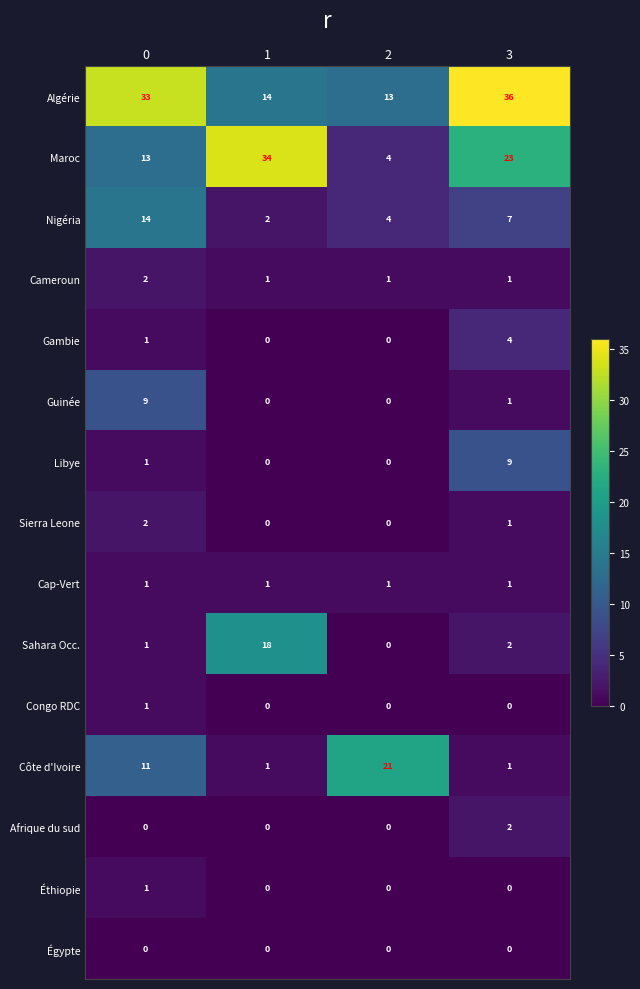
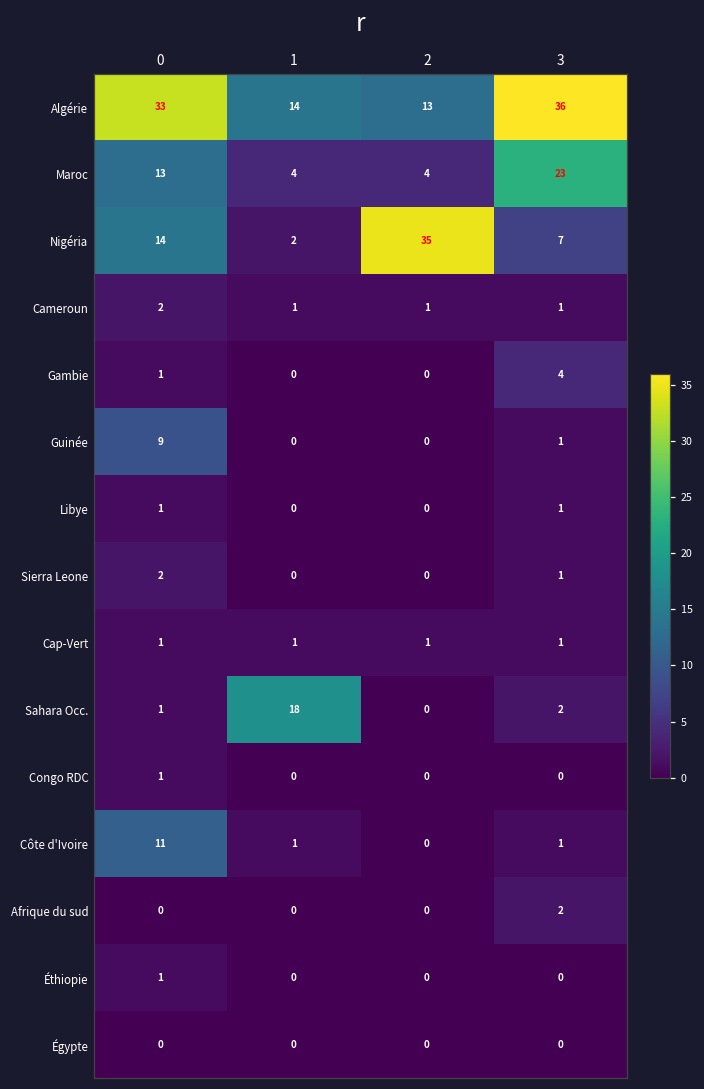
Maroc, 1: 34 -> 4
Nigéria, 2: 4 -> 35
Libye, 3: 9 -> 1
Côte d'Ivoire, 2: 21 -> 0
